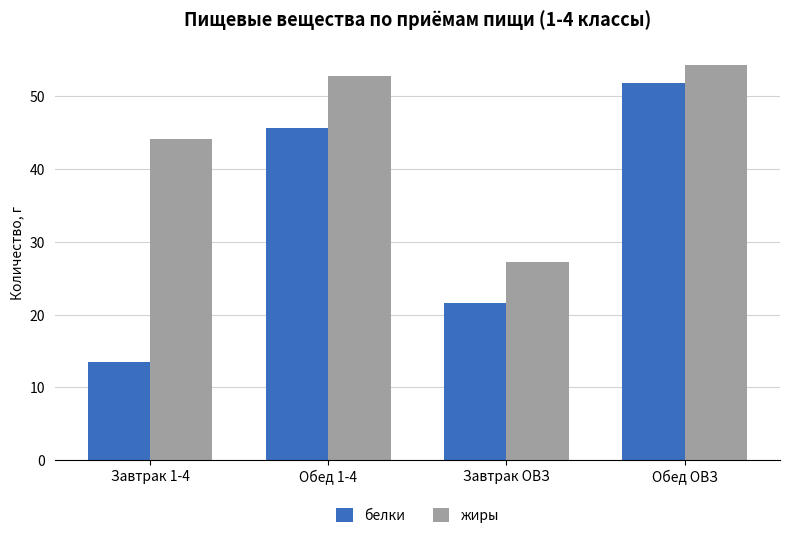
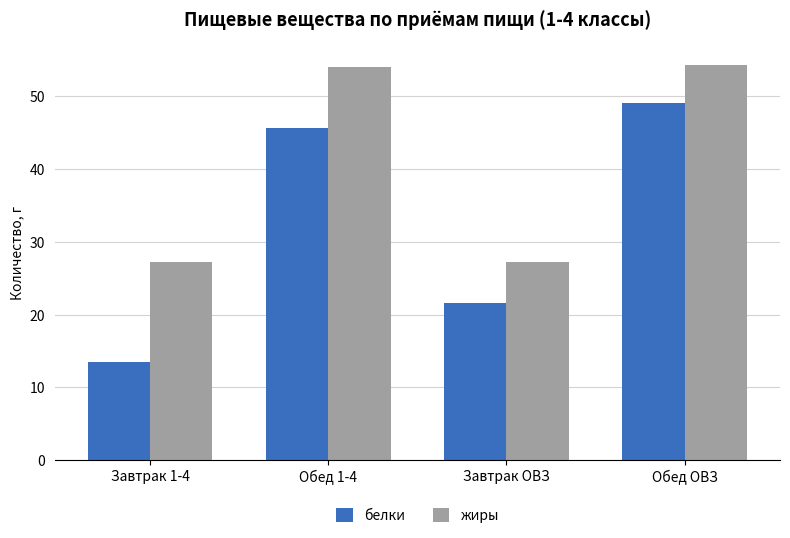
жиры, Завтрак 1-4: 44 -> 27
жиры, Обед 1-4: 53 -> 54
белки, Обед ОВЗ: 52 -> 49
